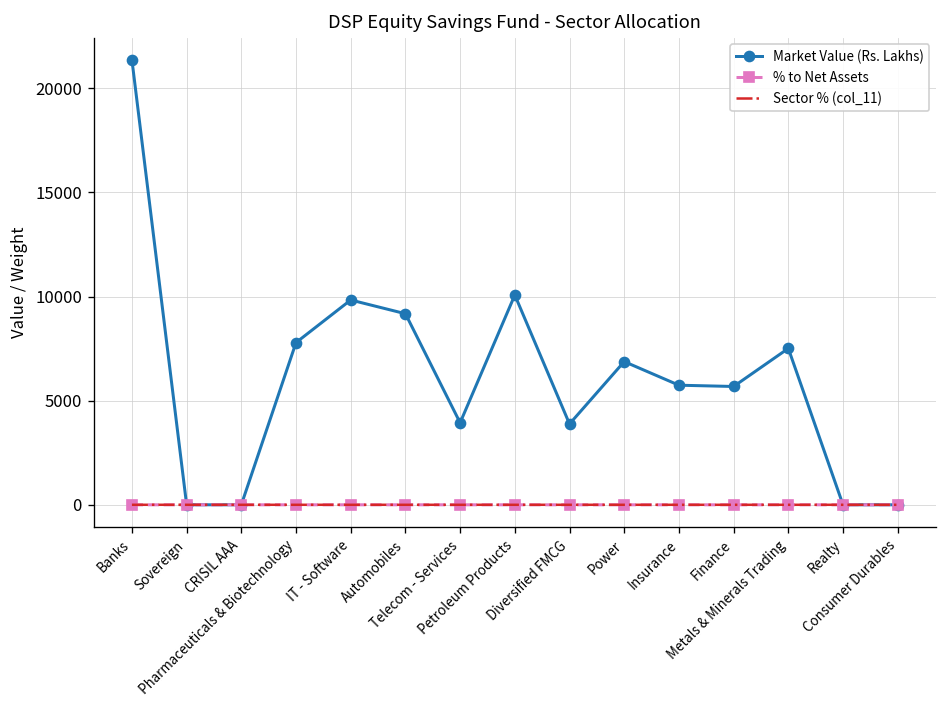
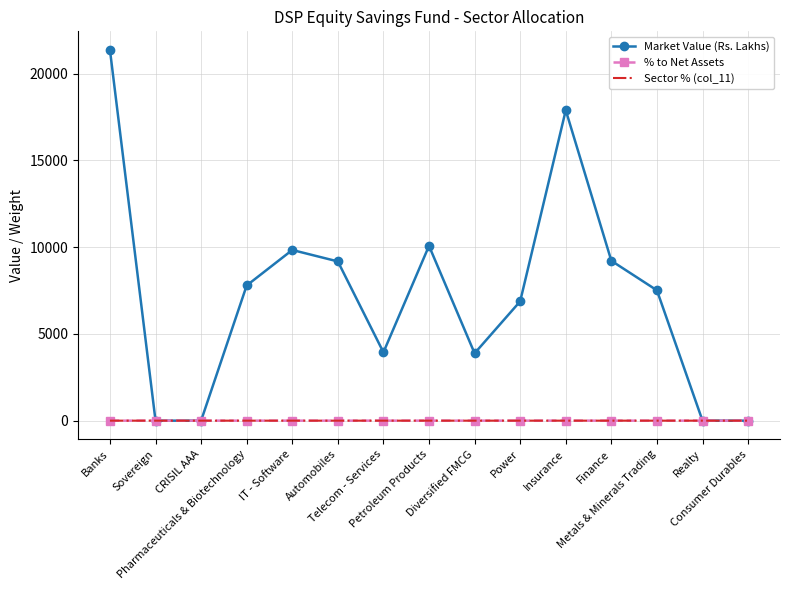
Market Value (Rs. Lakhs), Insurance: 5700 -> 17900
Market Value (Rs. Lakhs), Finance: 5700 -> 9200
